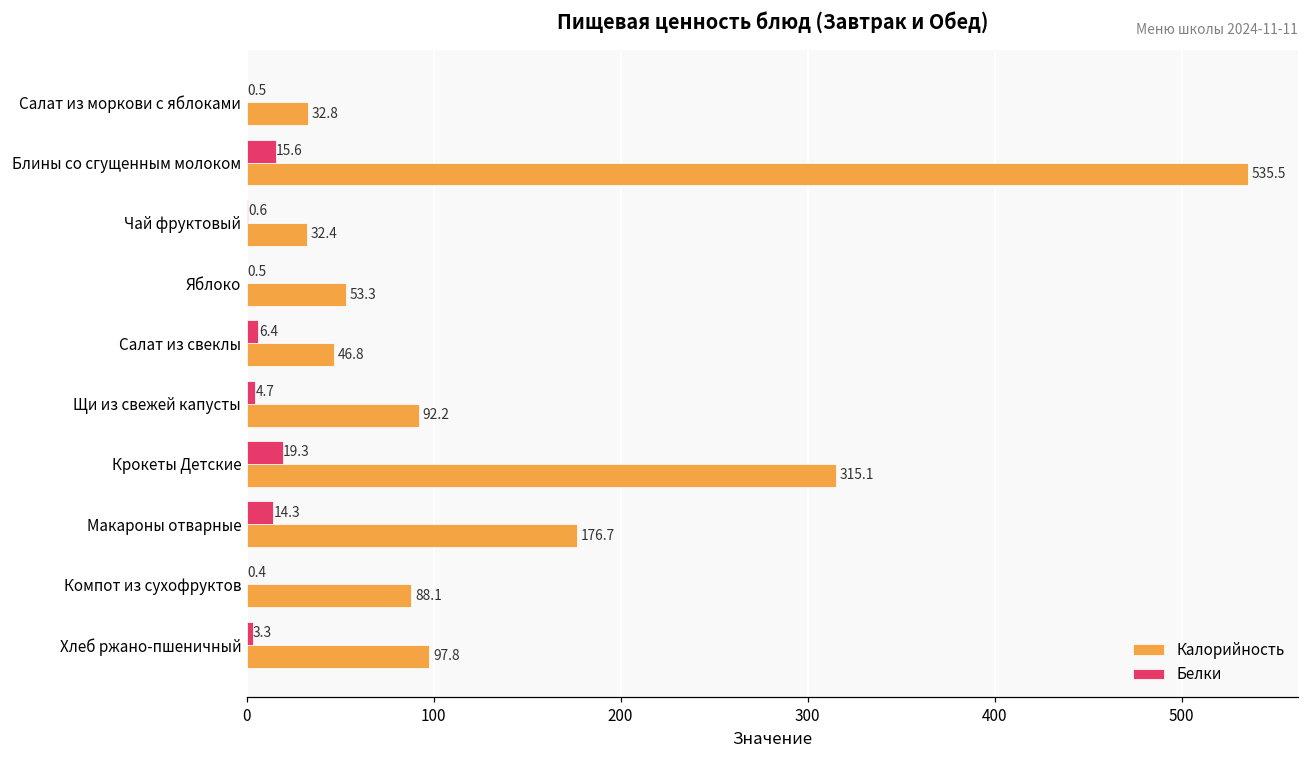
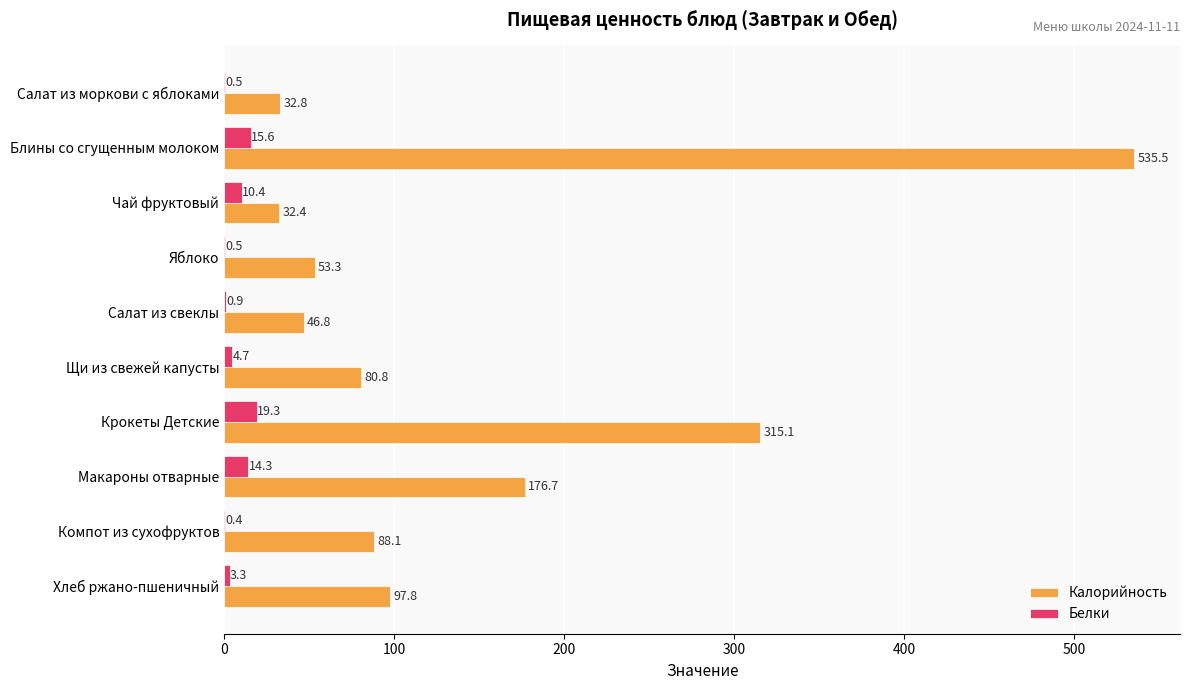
Белки, Чай фруктовый: 0.6 -> 10.4
Белки, Салат из свеклы: 6.4 -> 0.9
Калорийность, Щи из свежей капусты: 92.2 -> 80.8
